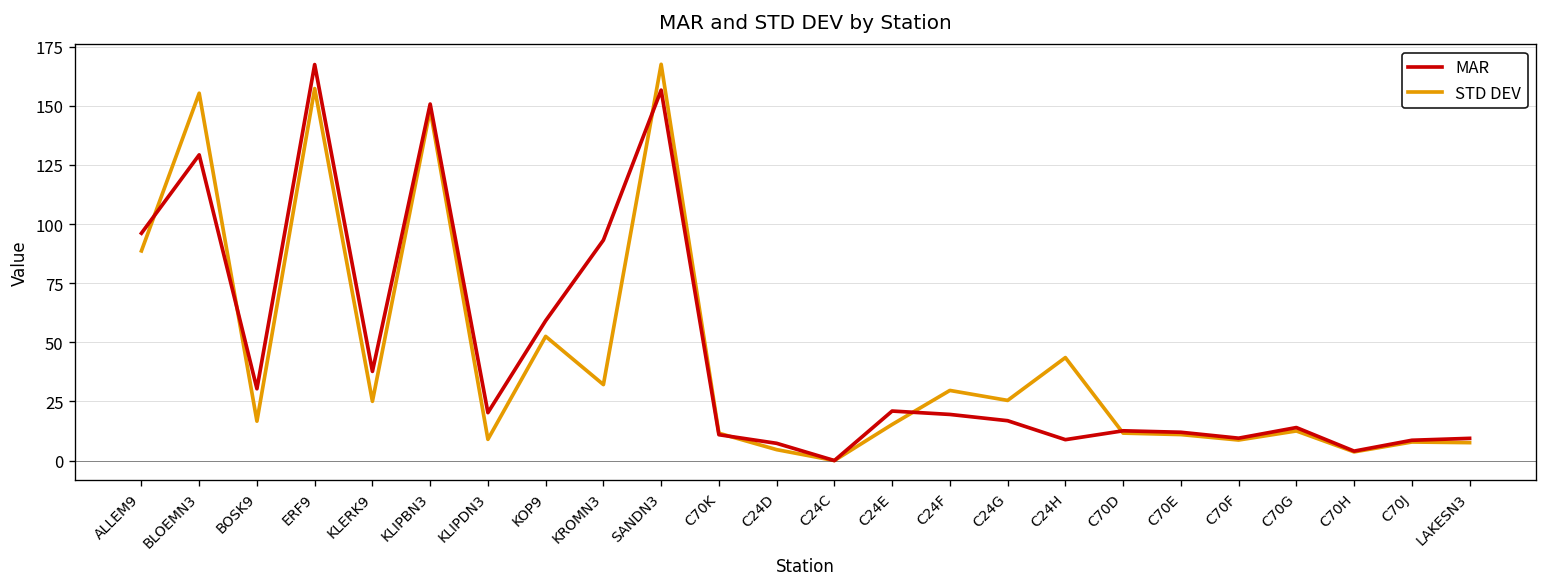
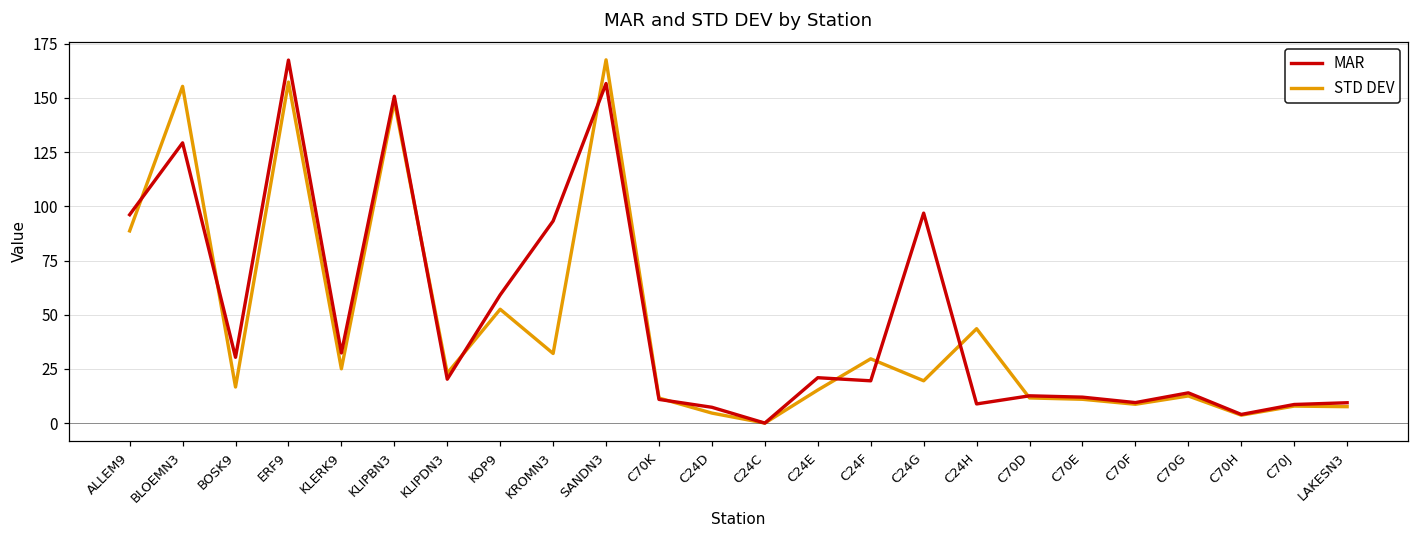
MAR, KLERK9: 38 -> 32
STD DEV, KLIPDN3: 9 -> 23
MAR, C24G: 17 -> 97
STD DEV, C24G: 25 -> 20
